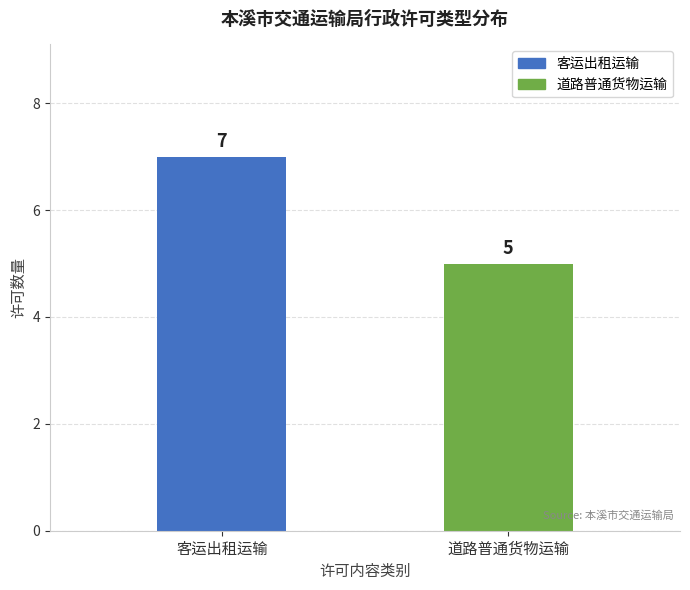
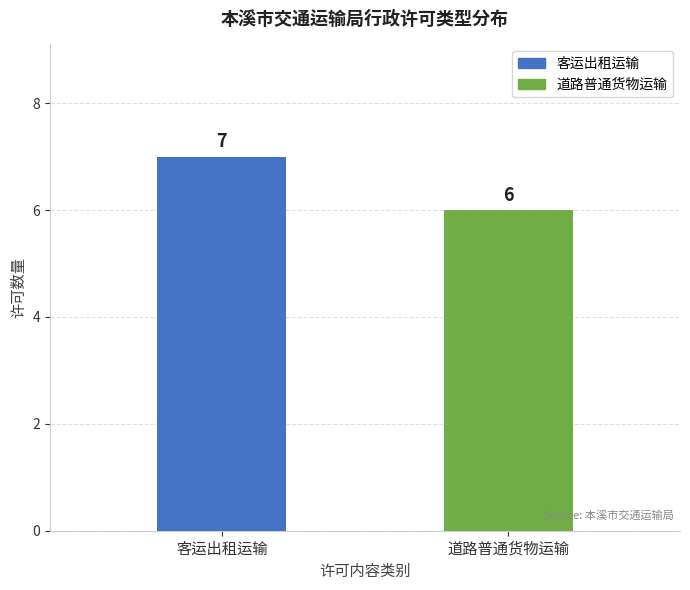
道路普通货物运输: 5 -> 6
